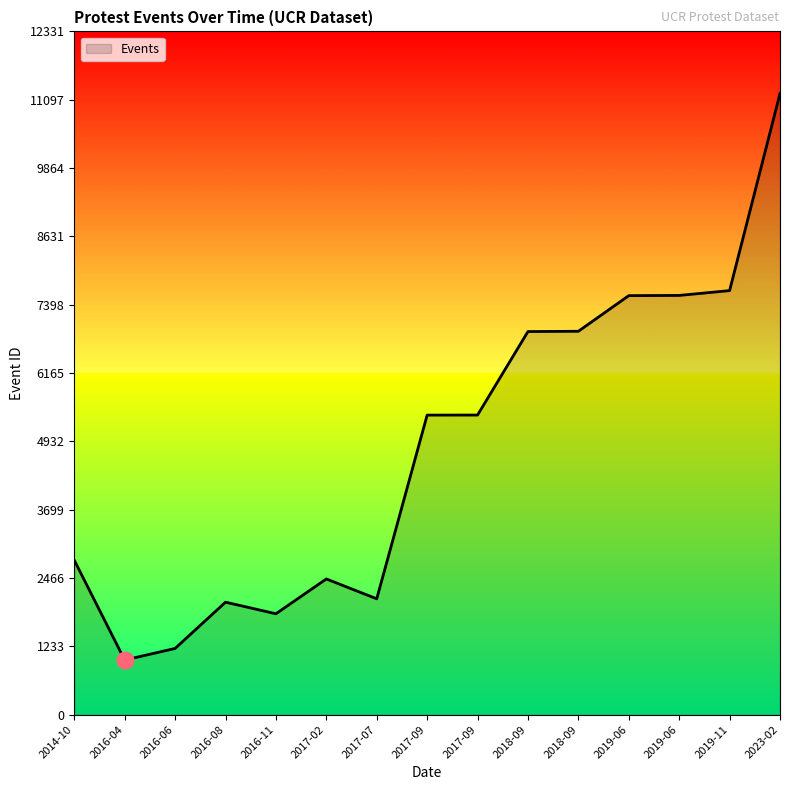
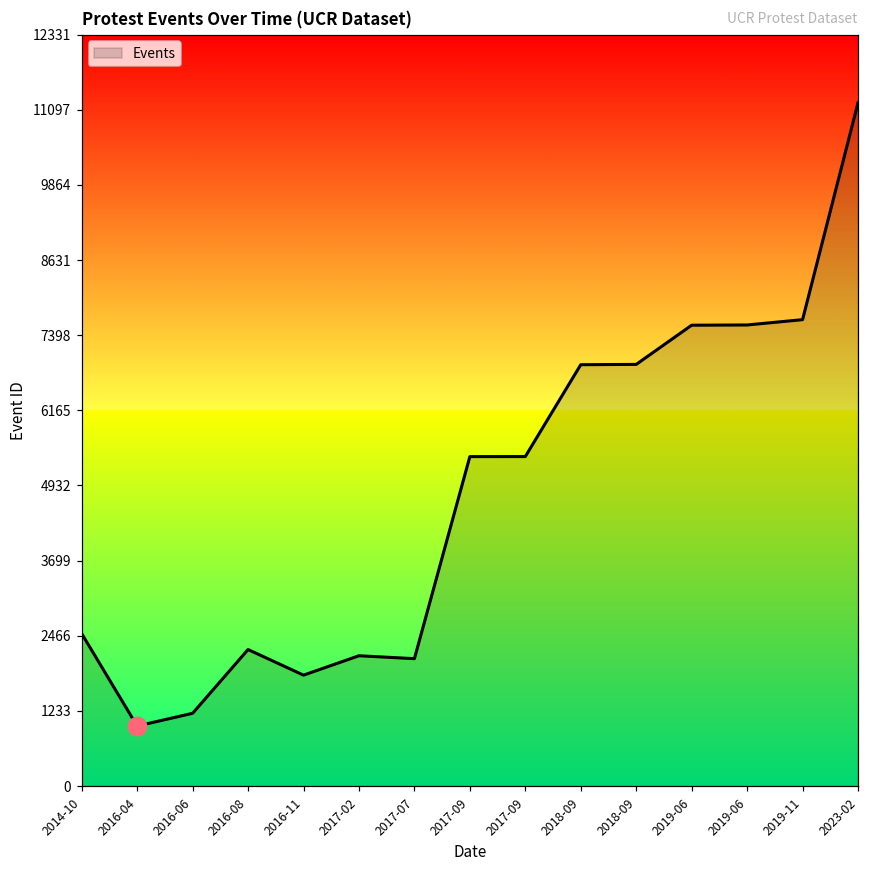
Events, 2014-10: 2800 -> 2500
Events, 2016-08: 2000 -> 2200
Events, 2017-02: 2400 -> 2100
